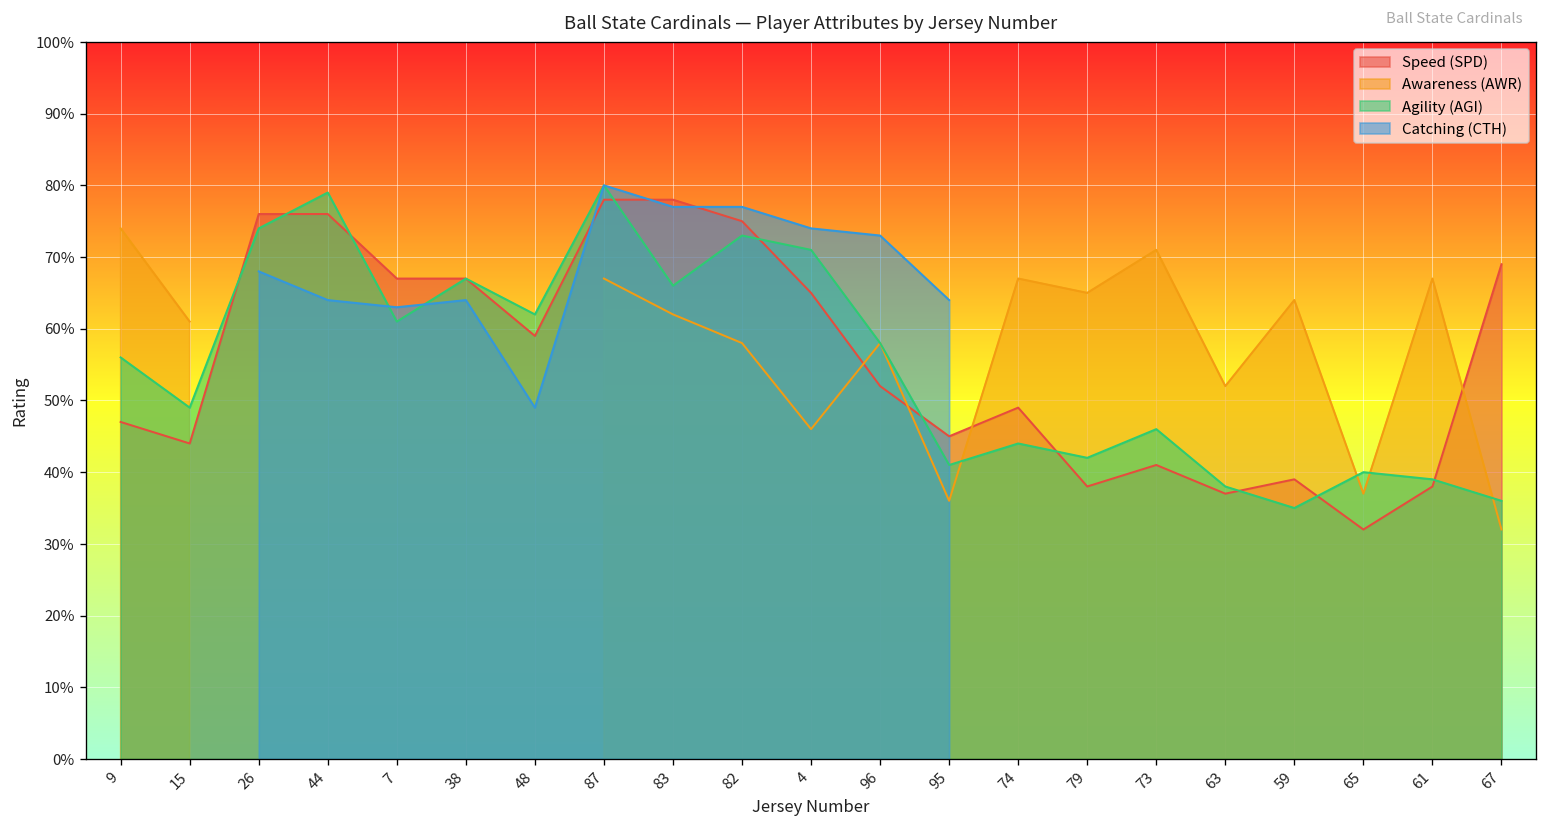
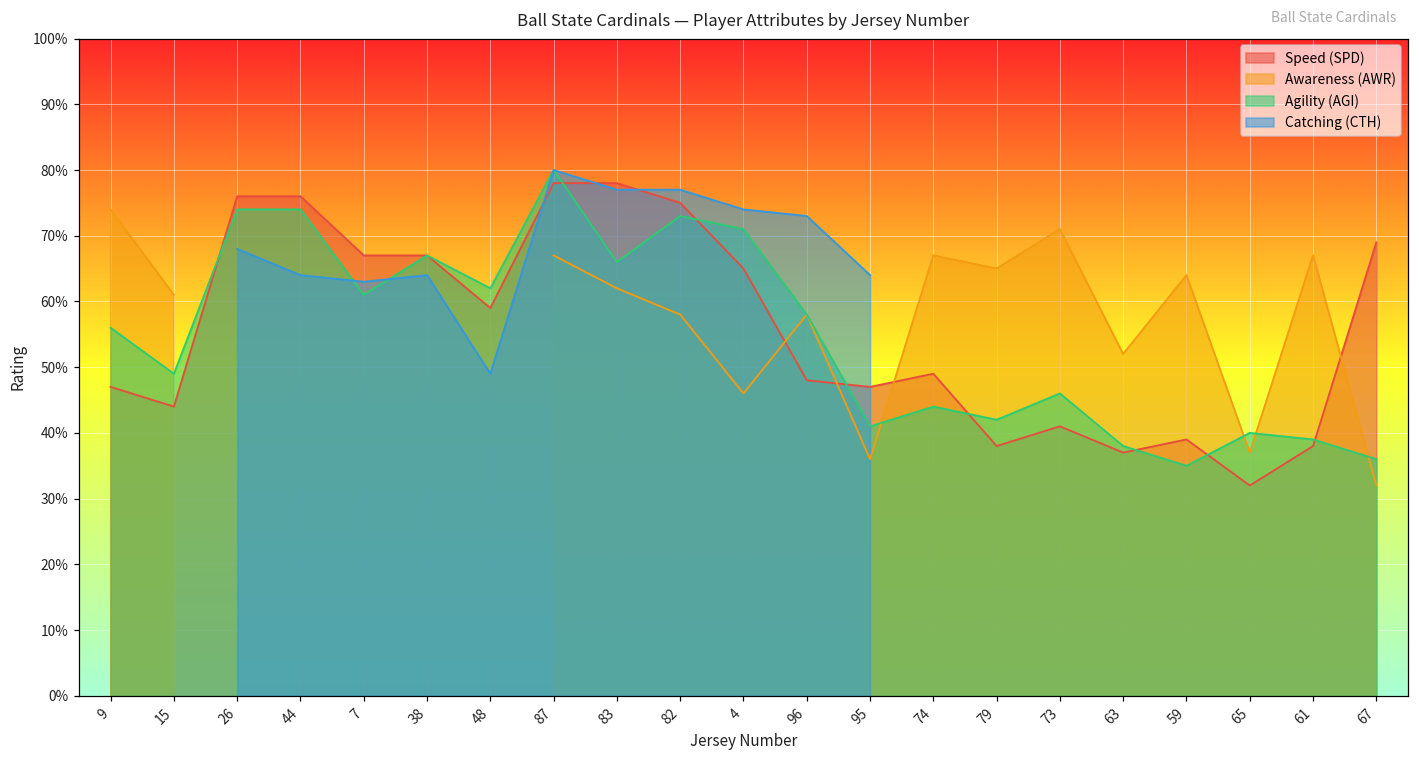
Agility (AGI), 44: 79% -> 74%
Speed (SPD), 96: 52% -> 48%
Speed (SPD), 95: 45% -> 47%
